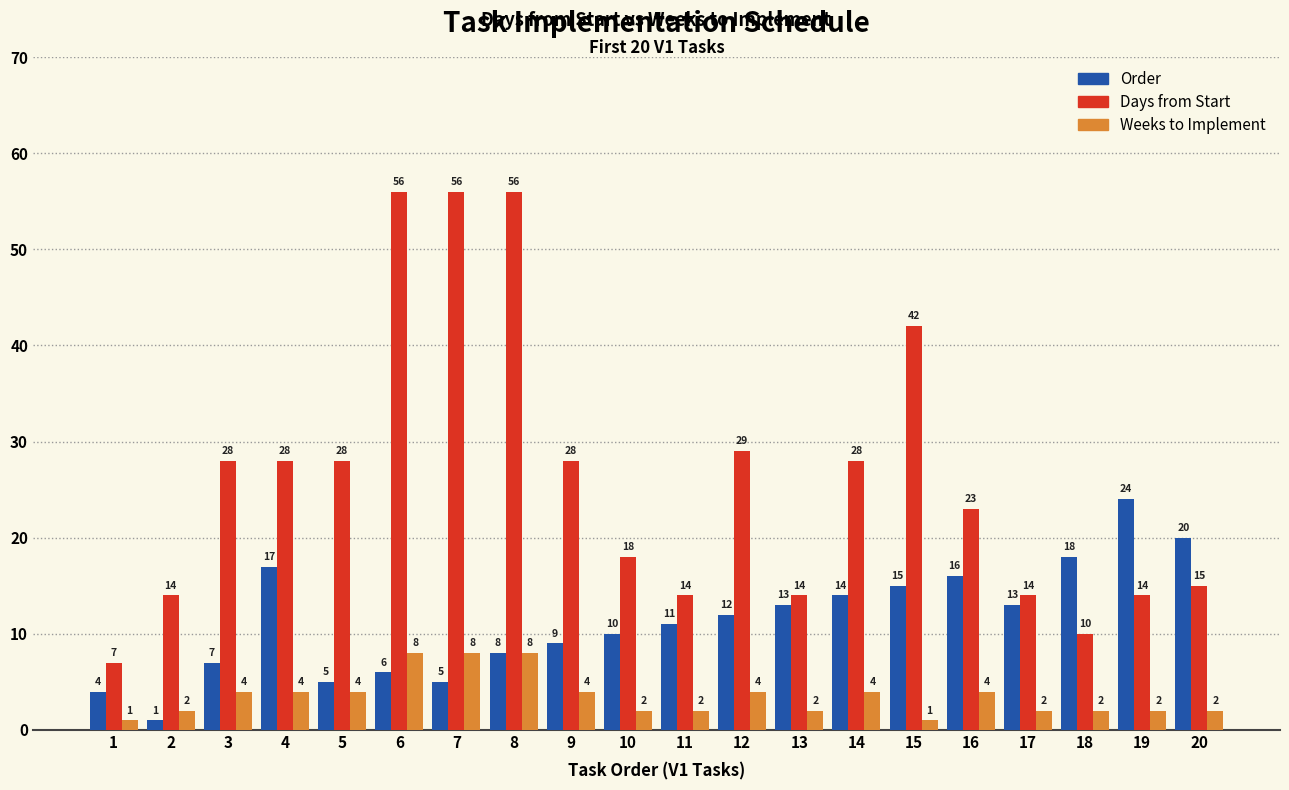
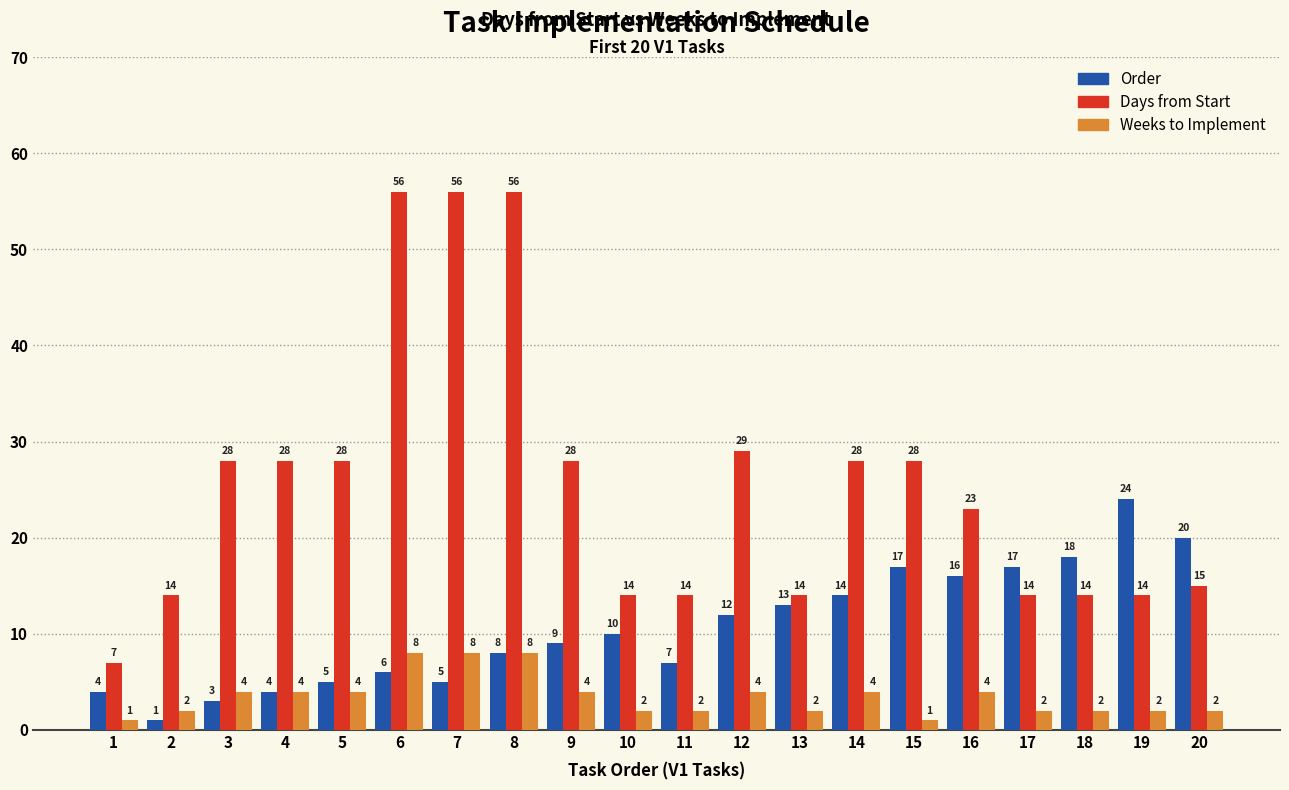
Order, 3: 7 -> 3
Order, 4: 17 -> 4
Days from Start, 10: 18 -> 14
Order, 11: 11 -> 7
Order, 15: 15 -> 17
Days from Start, 15: 42 -> 28
Order, 17: 13 -> 17
Days from Start, 18: 10 -> 14
